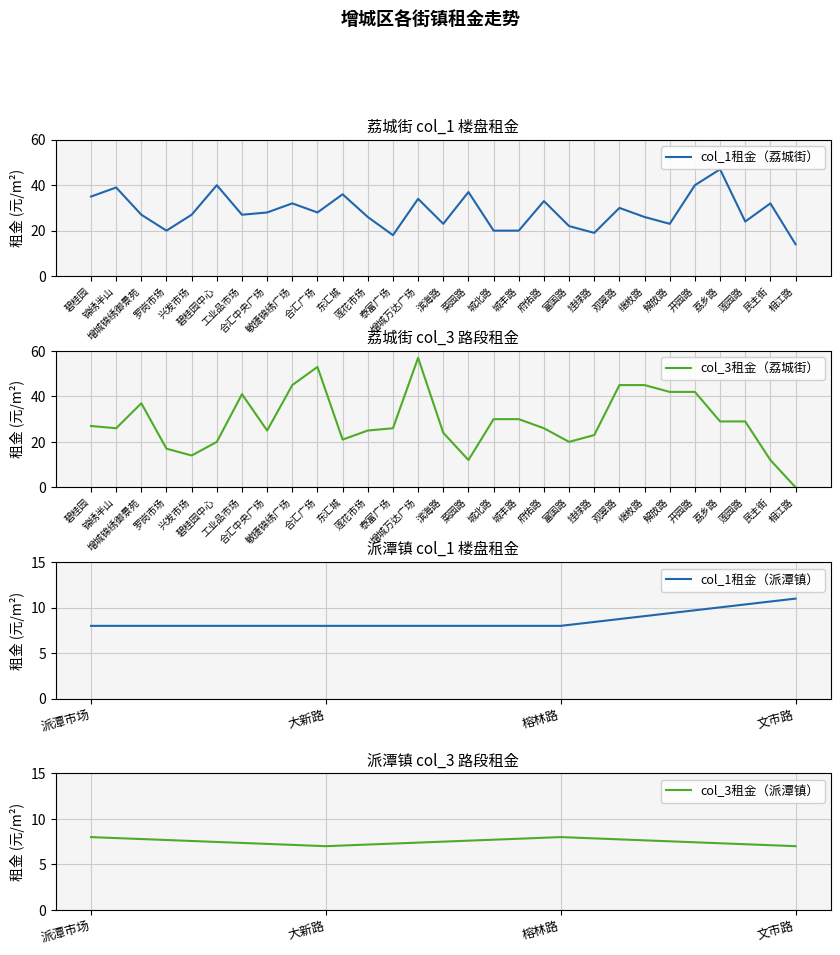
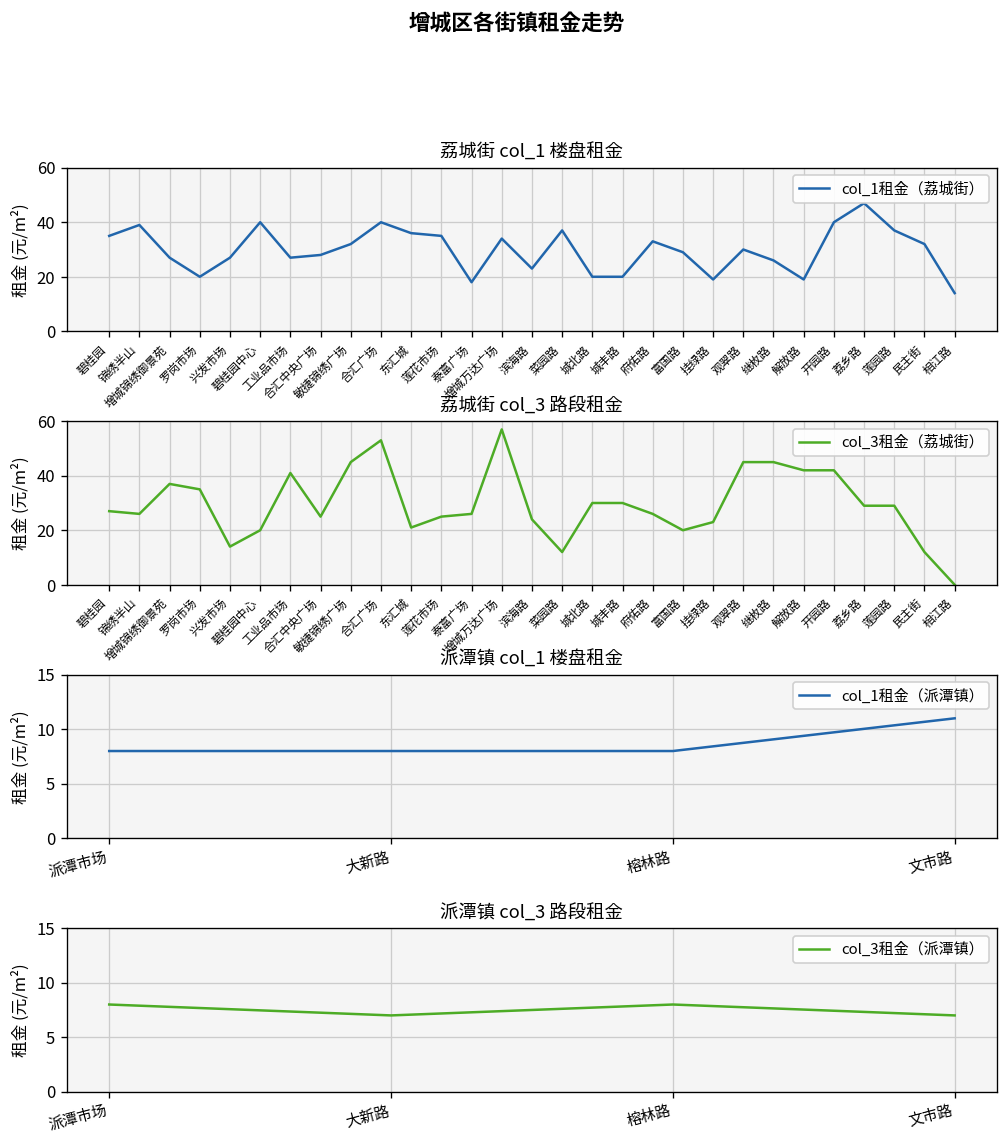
荔城街 col_1 楼盘租金, 合汇广场: 28 -> 40
荔城街 col_1 楼盘租金, 莲花市场: 26 -> 35
荔城街 col_1 楼盘租金, 富国路: 22 -> 29
荔城街 col_1 楼盘租金, 解放路: 23 -> 19
荔城街 col_1 楼盘租金, 莲园路: 24 -> 37
荔城街 col_3 路段租金, 罗岗市场: 17 -> 35
